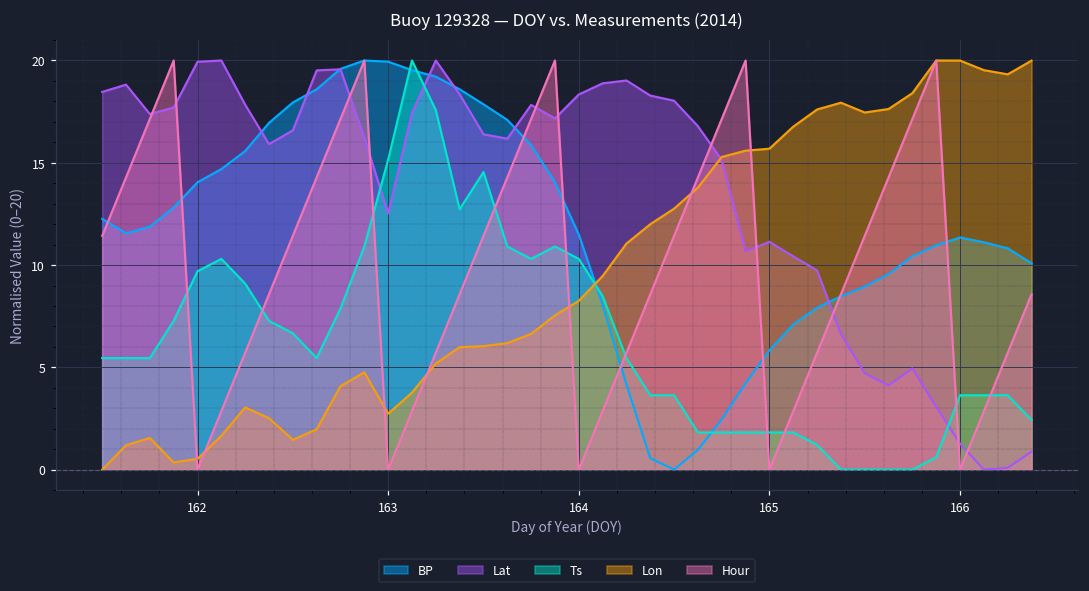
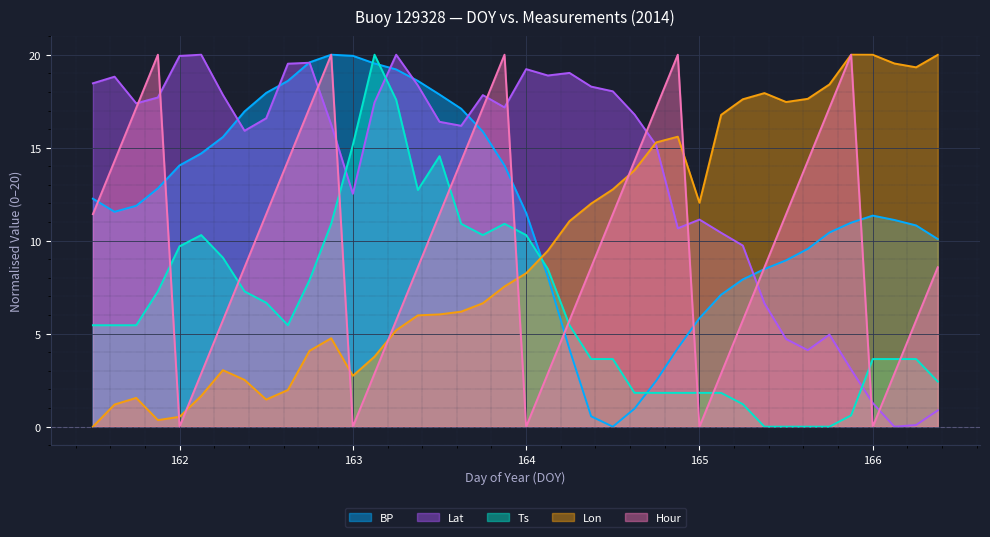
Lat, 164: 18.3 -> 19.2
Lon, 165: 15.7 -> 12.0
